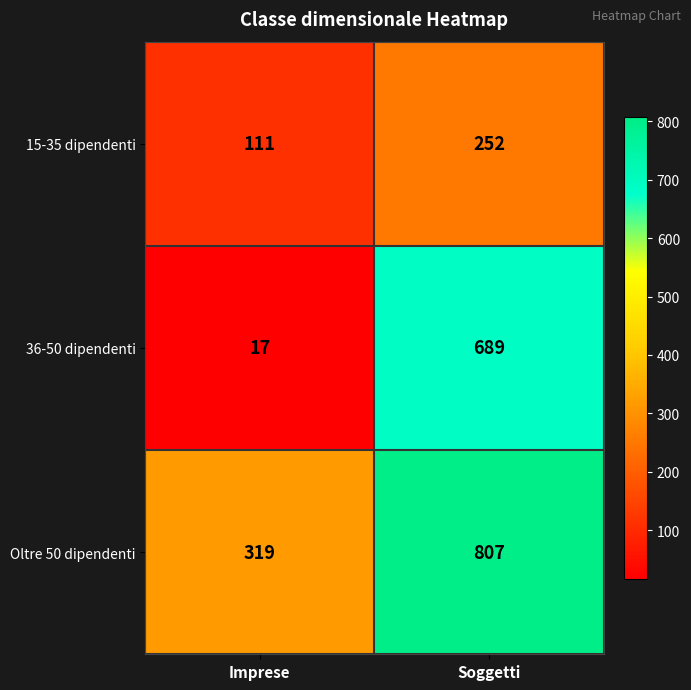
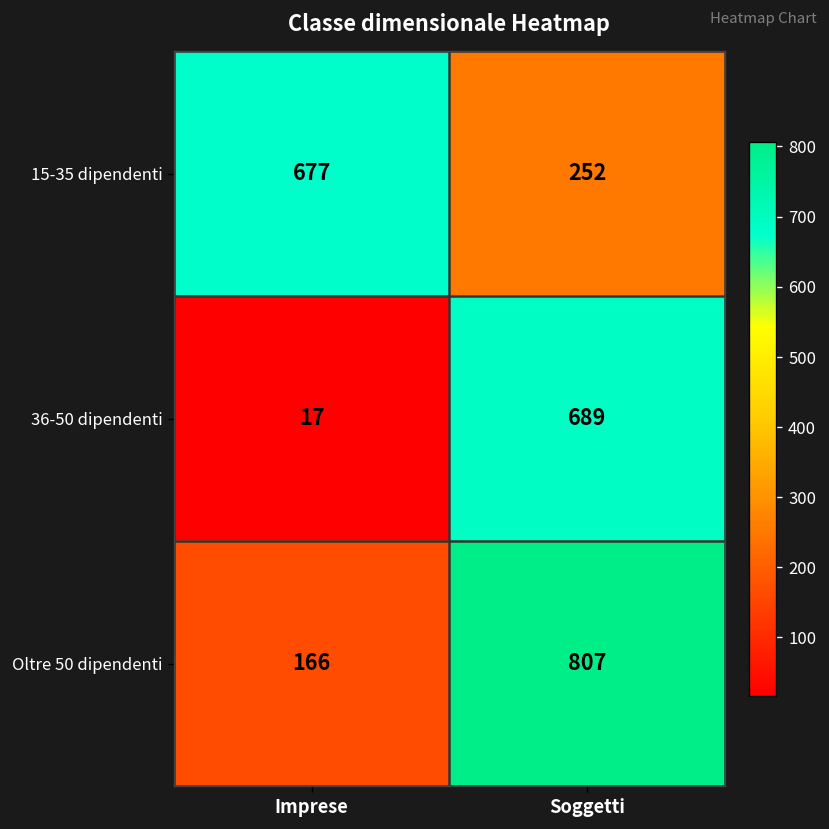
15-35 dipendenti, Imprese: 111 -> 677
Oltre 50 dipendenti, Imprese: 319 -> 166
